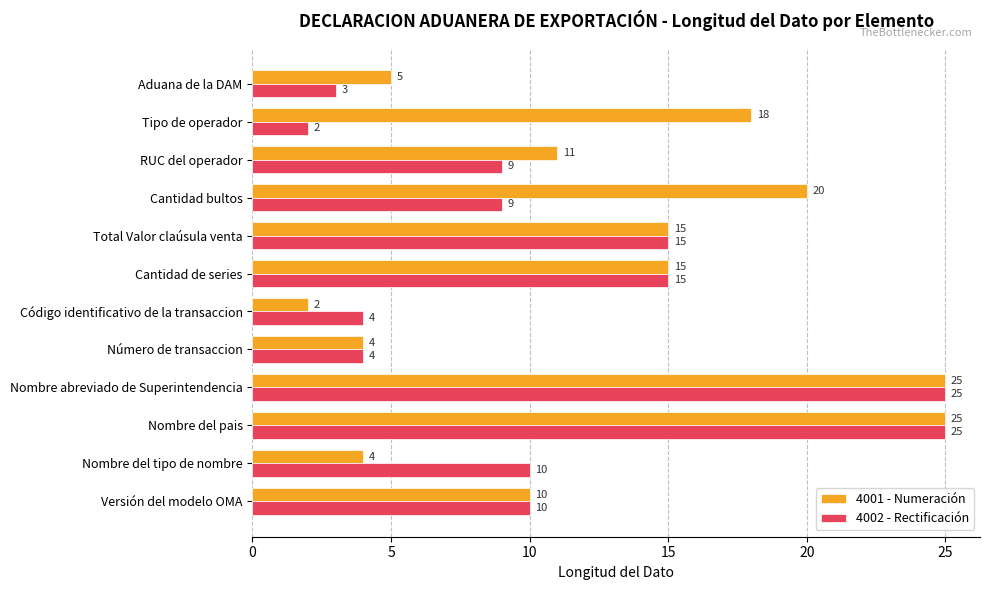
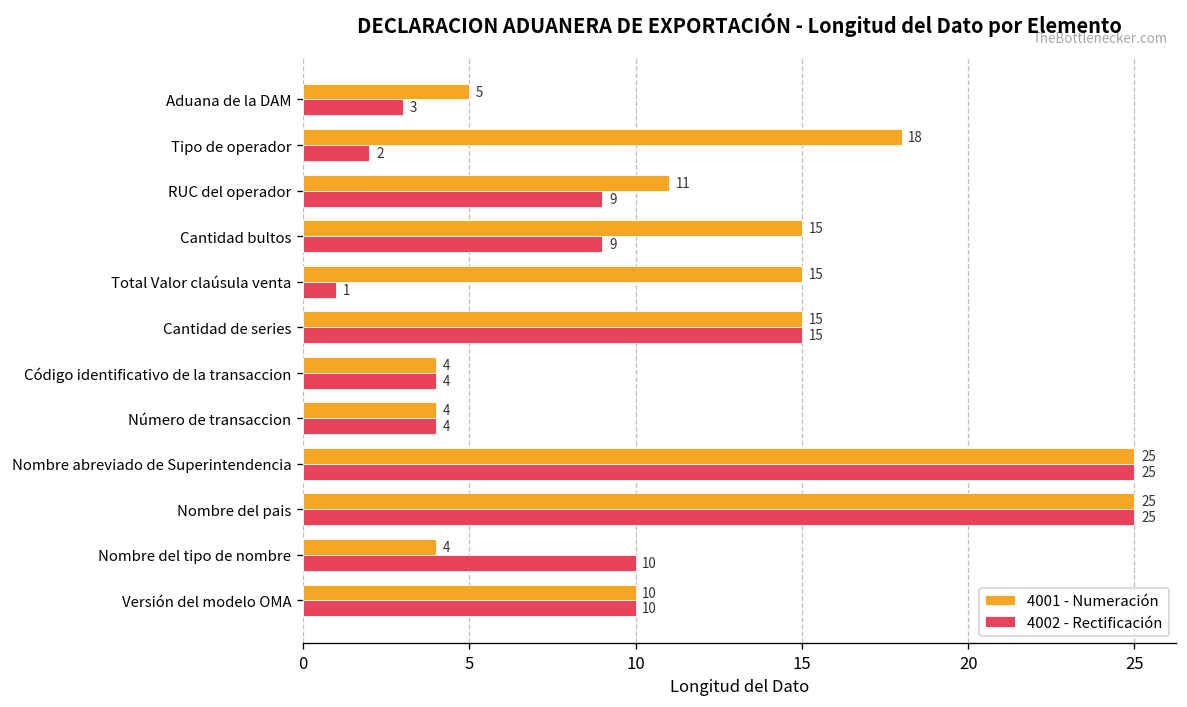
4001 - Numeración, Cantidad bultos: 20 -> 15
4002 - Rectificación, Total Valor claúsula venta: 15 -> 1
4001 - Numeración, Código identificativo de la transaccion: 2 -> 4
